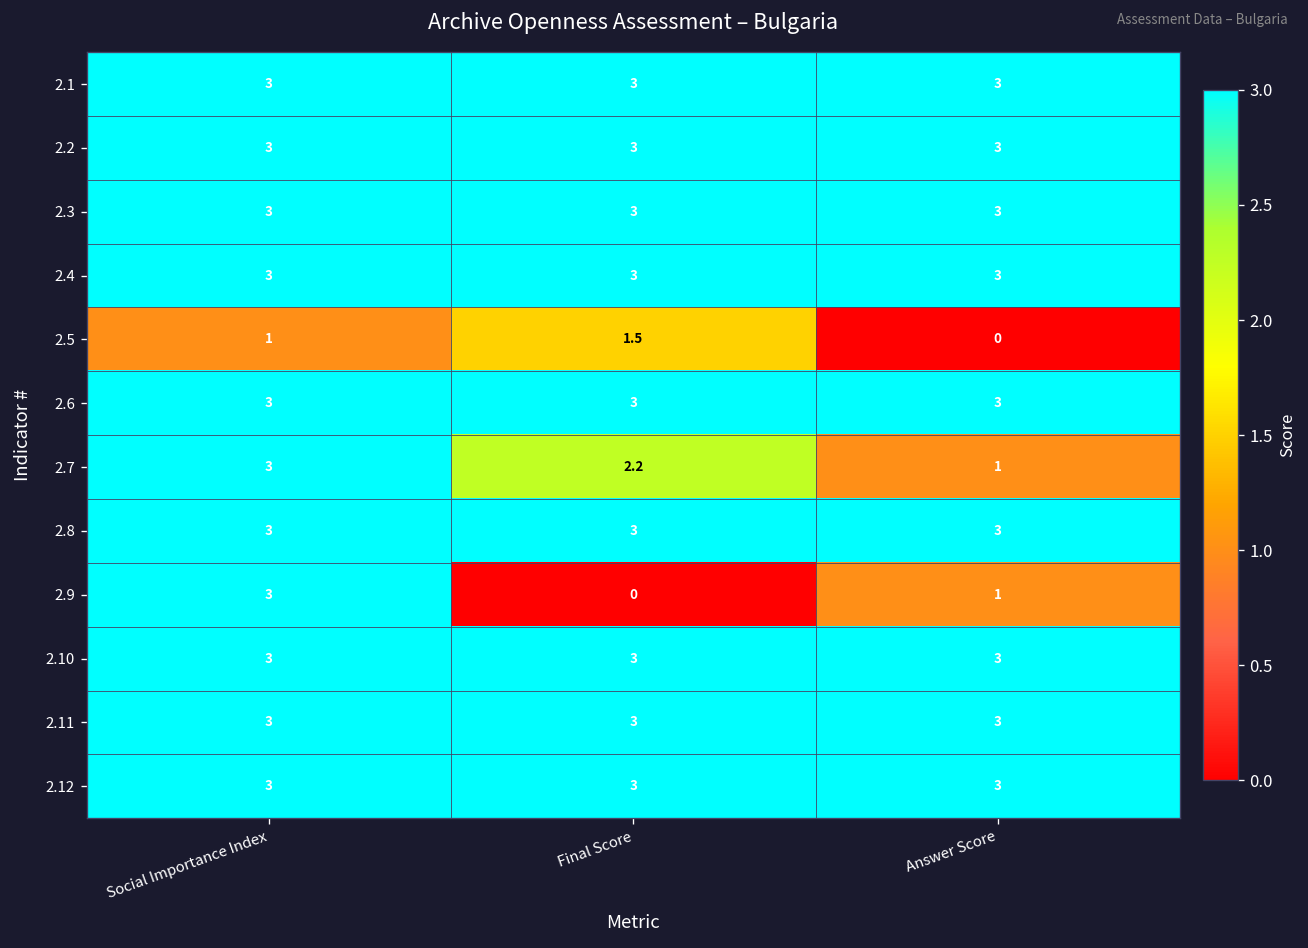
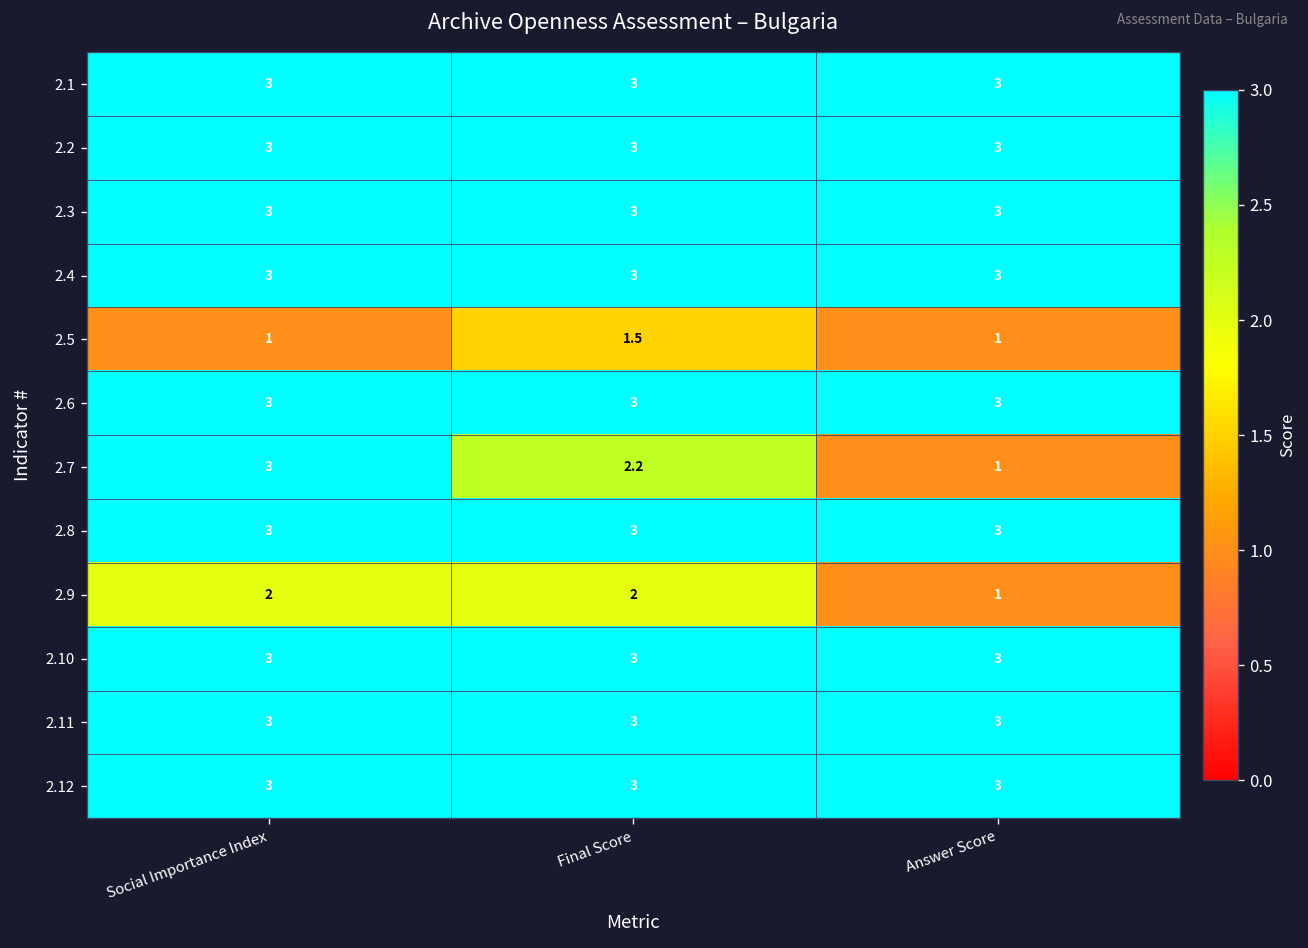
2.5, Answer Score: 0 -> 1
2.9, Social Importance Index: 3 -> 2
2.9, Final Score: 0 -> 2
